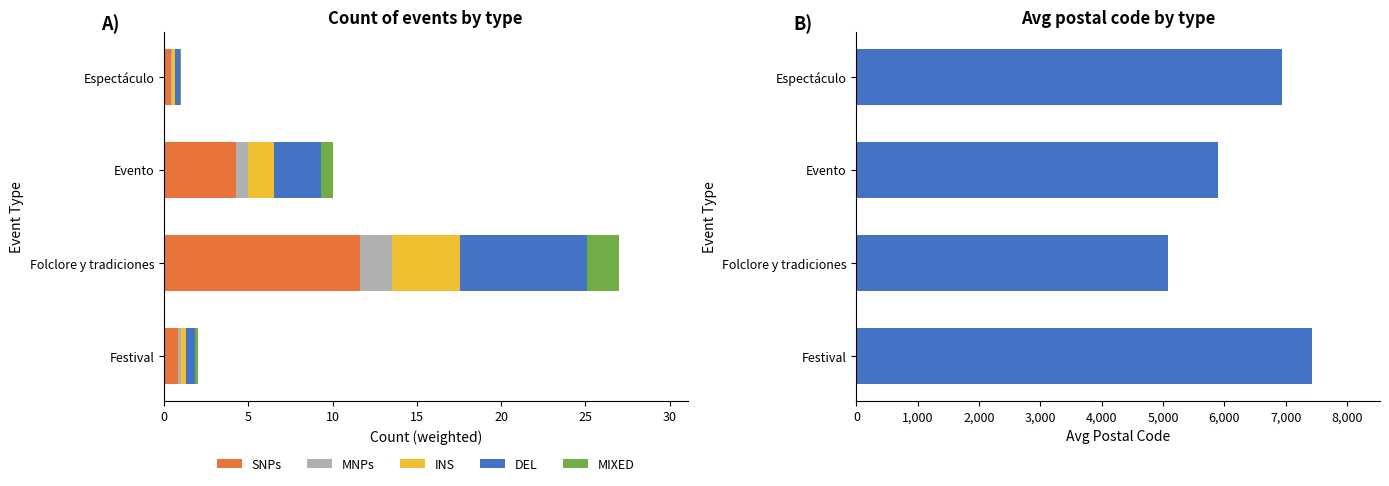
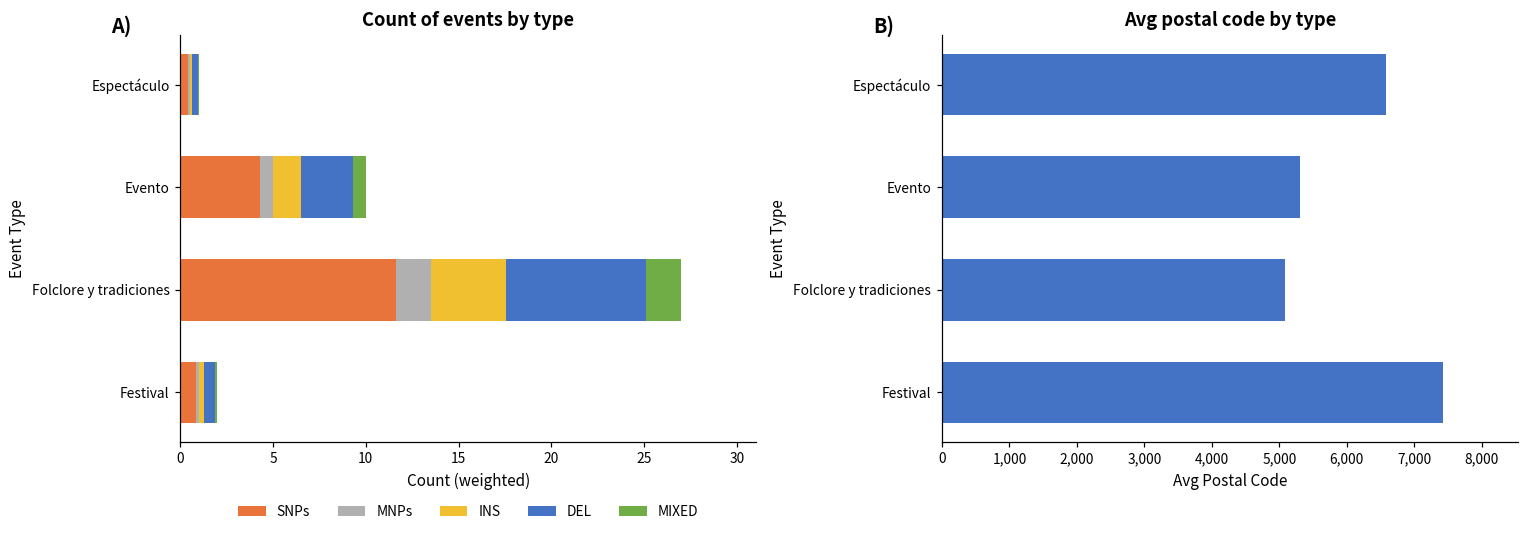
Avg postal code by type, Espectáculo: 6,900 -> 6,600
Avg postal code by type, Evento: 5,900 -> 5,300
